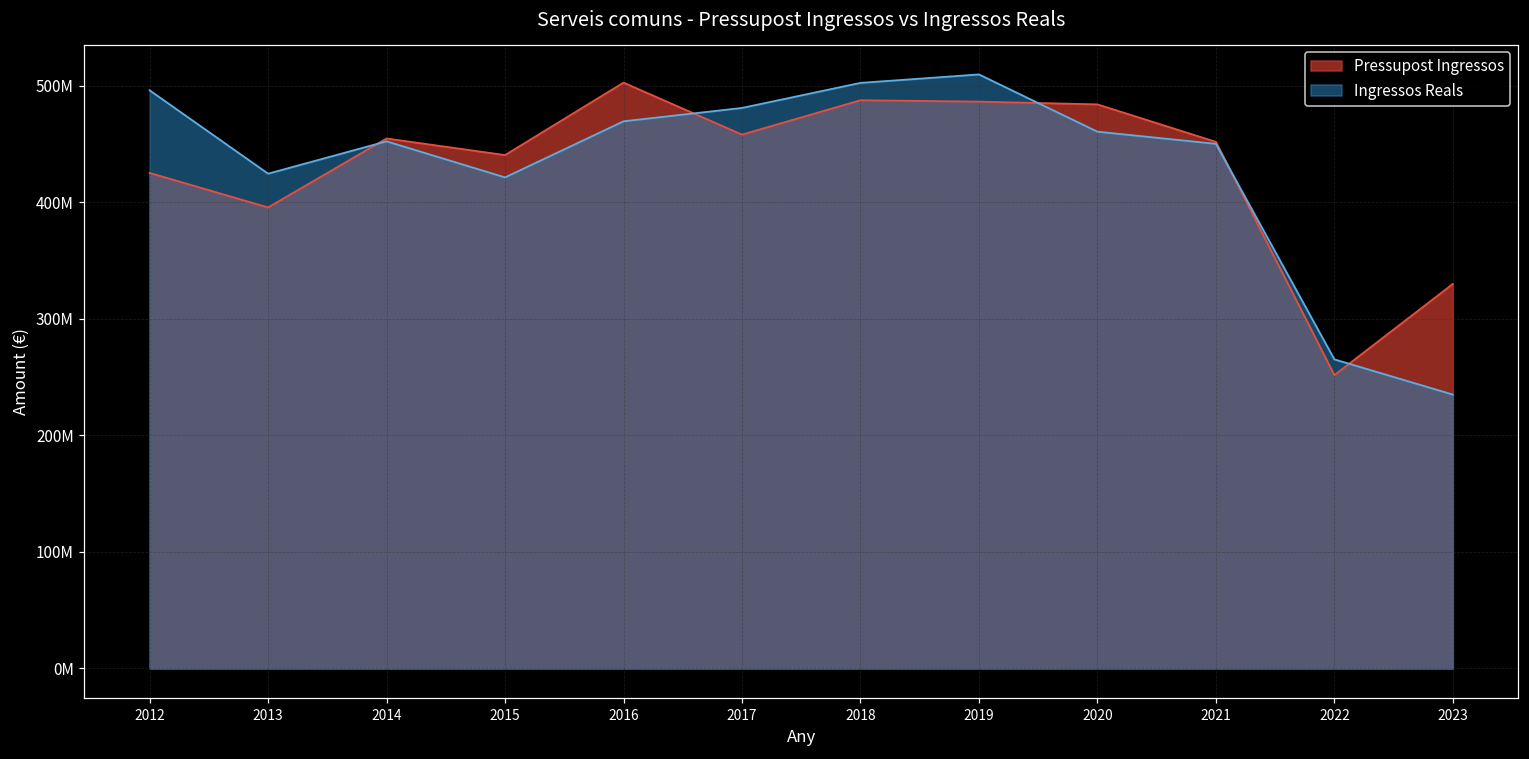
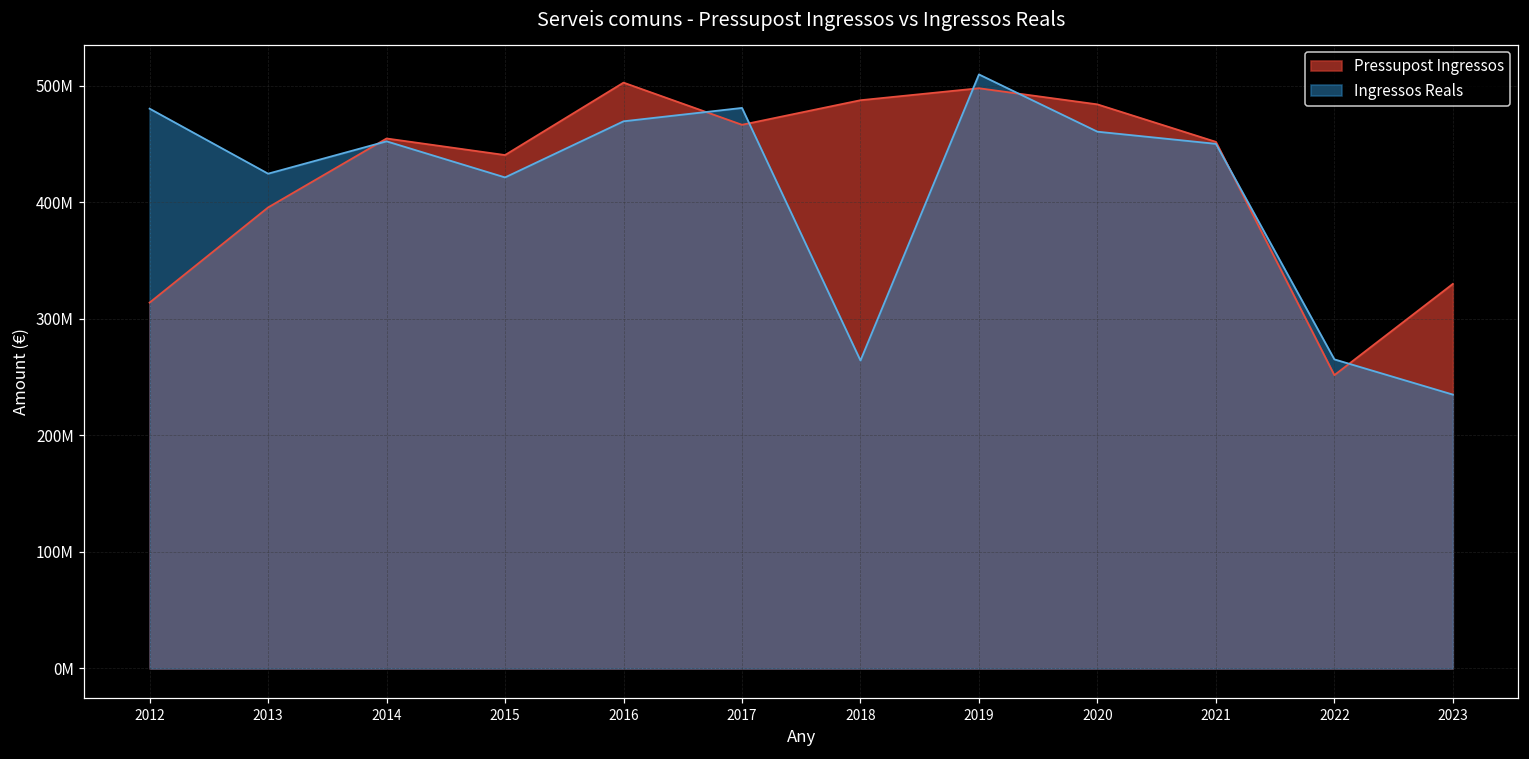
Pressupost Ingressos, 2012: 425000000 -> 314000000
Ingressos Reals, 2012: 496000000 -> 480000000
Pressupost Ingressos, 2017: 458000000 -> 466000000
Ingressos Reals, 2018: 502000000 -> 264000000
Pressupost Ingressos, 2019: 486000000 -> 498000000
